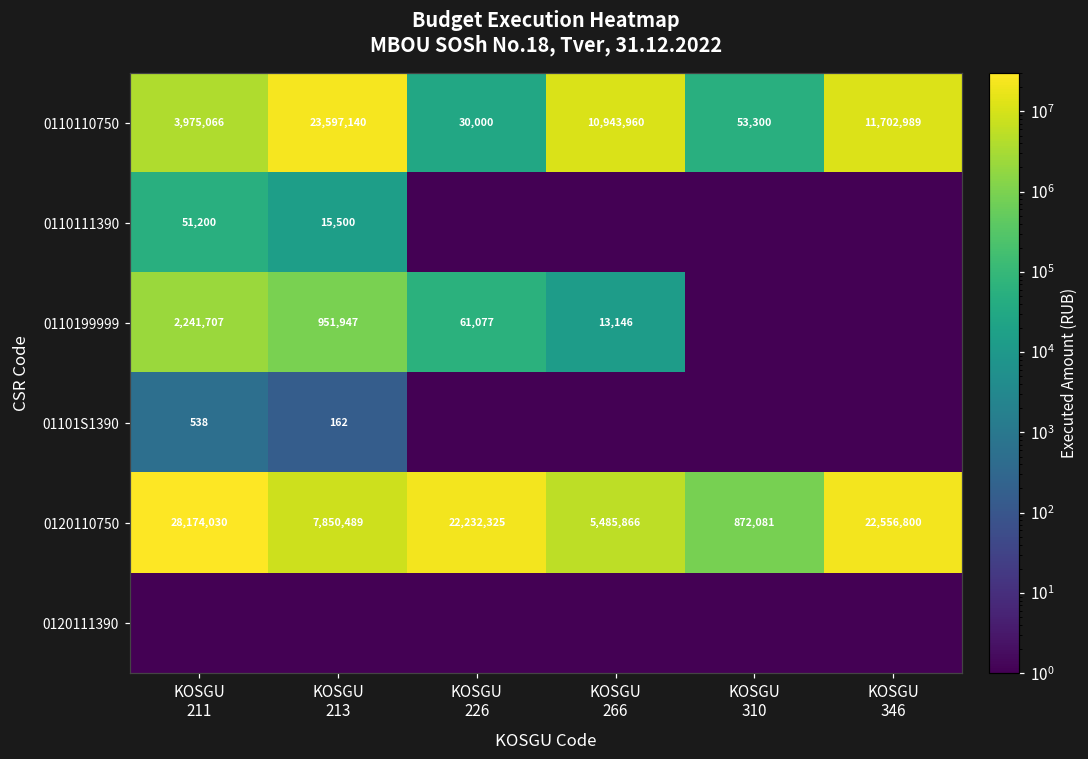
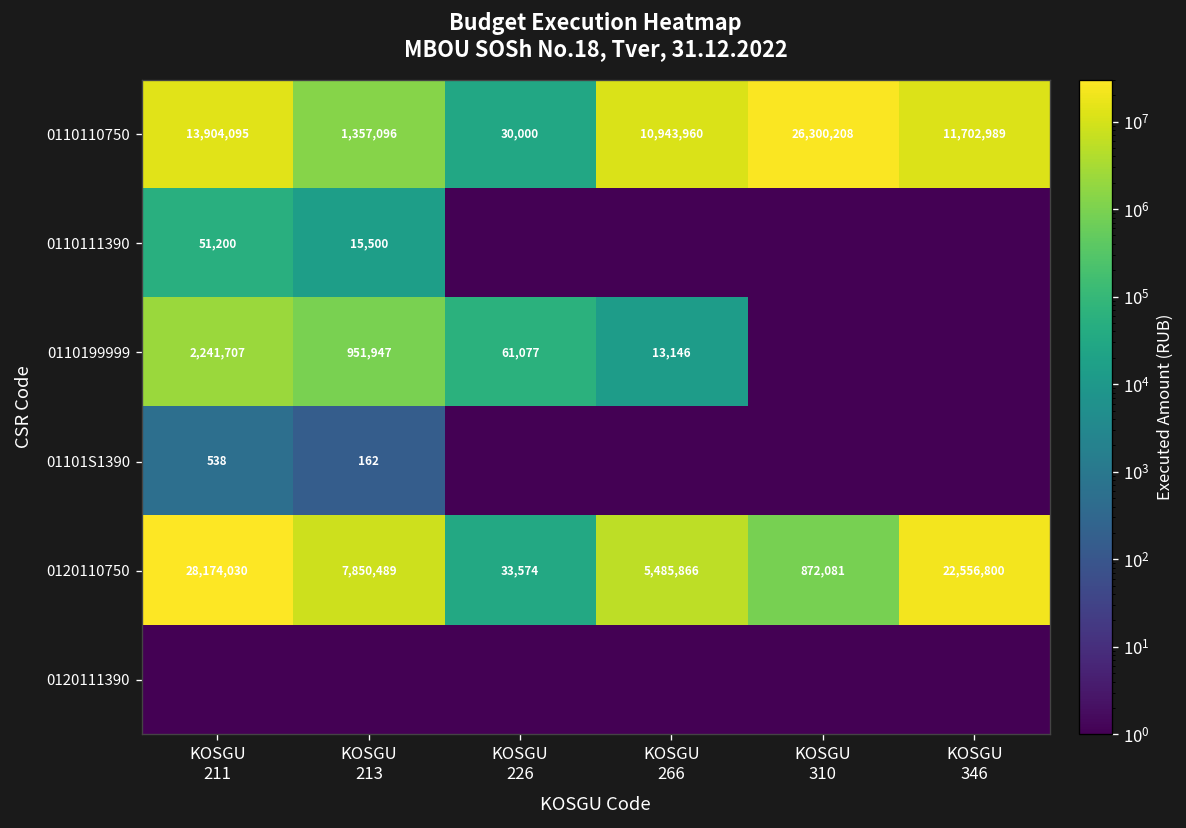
0110110750, KOSGU 211: 3,975,066 -> 13,904,095
0110110750, KOSGU 213: 23,597,140 -> 1,357,096
0110110750, KOSGU 310: 53,300 -> 26,300,208
0120110750, KOSGU 226: 22,232,325 -> 33,574
